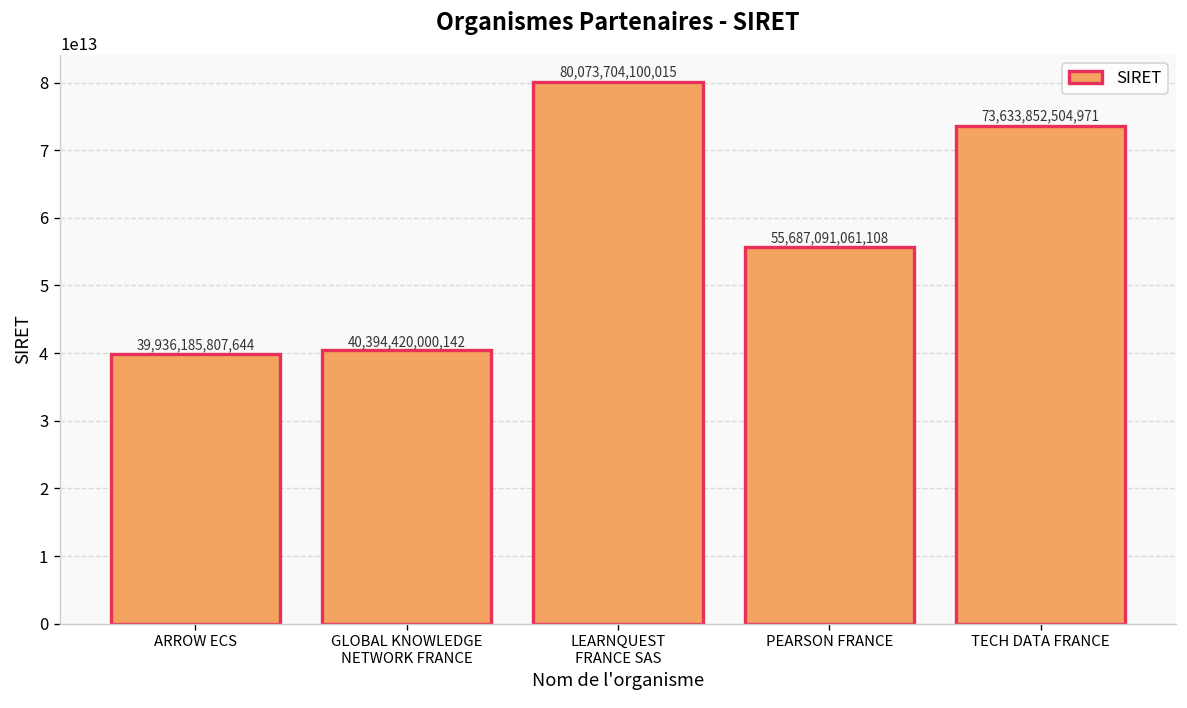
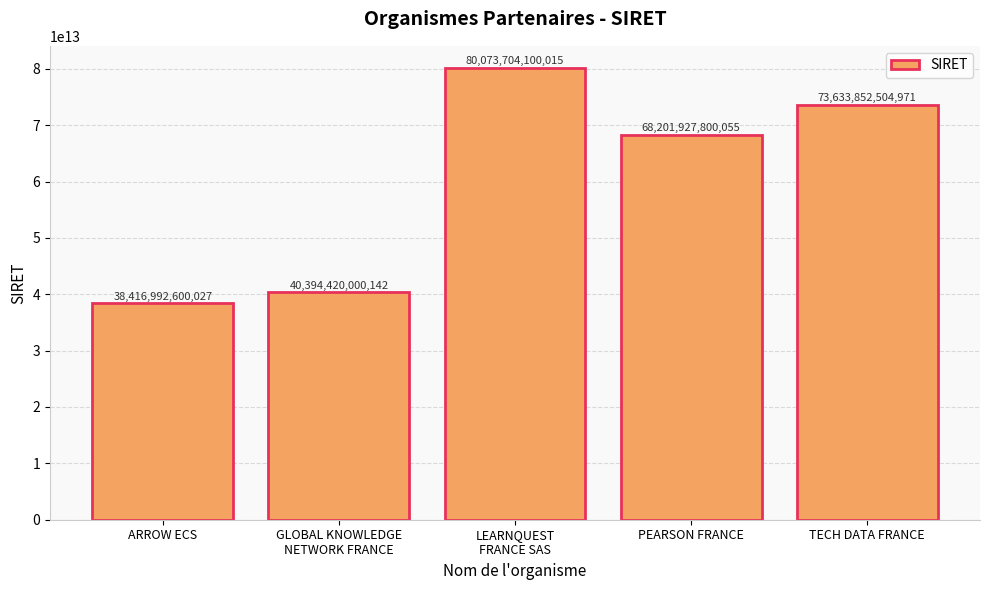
ARROW ECS: 39,936,185,807,644 -> 38,416,992,600,027
PEARSON FRANCE: 55,687,091,061,108 -> 68,201,927,800,055
